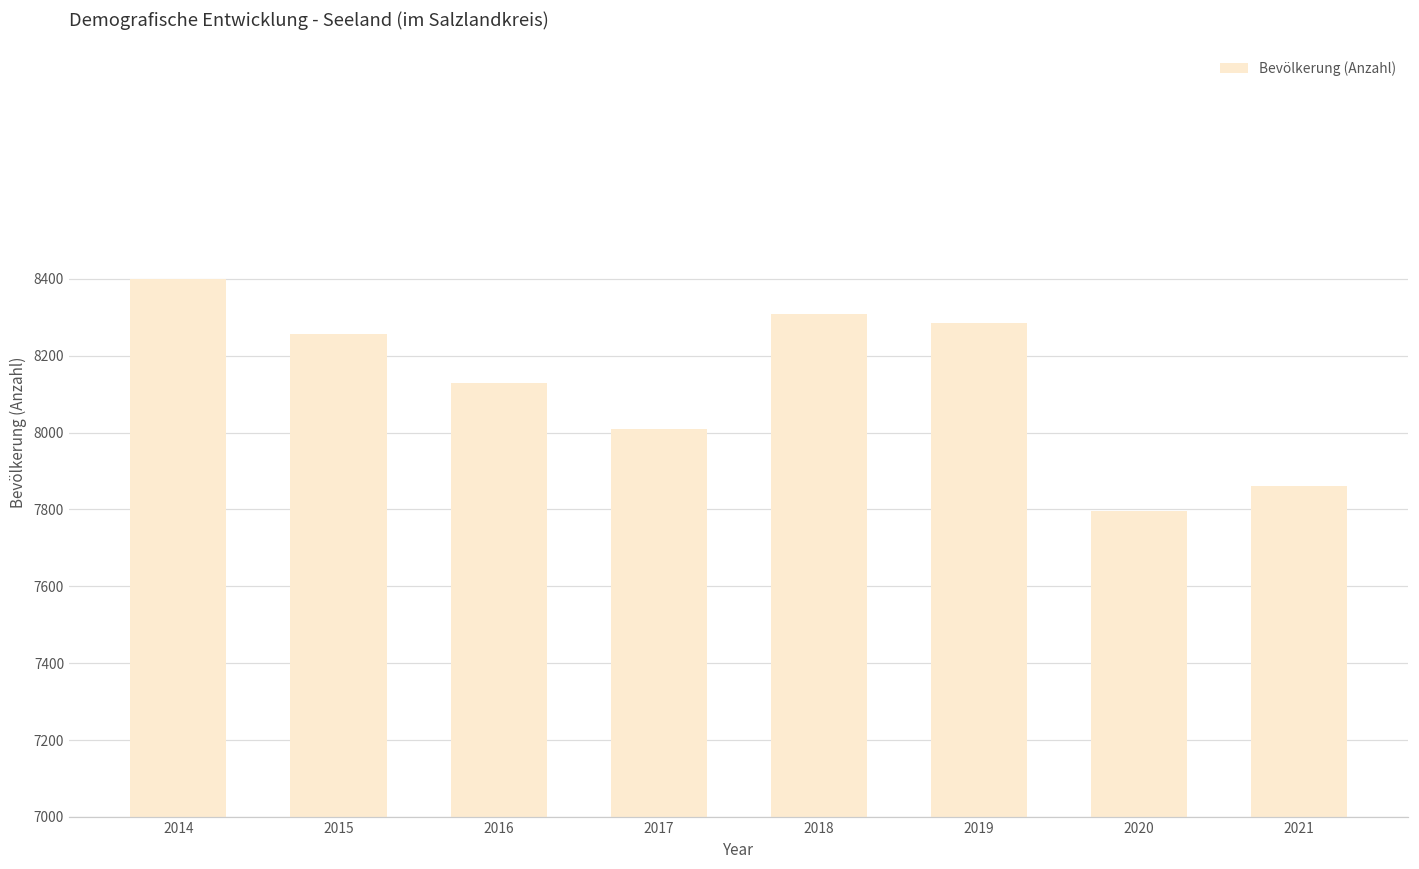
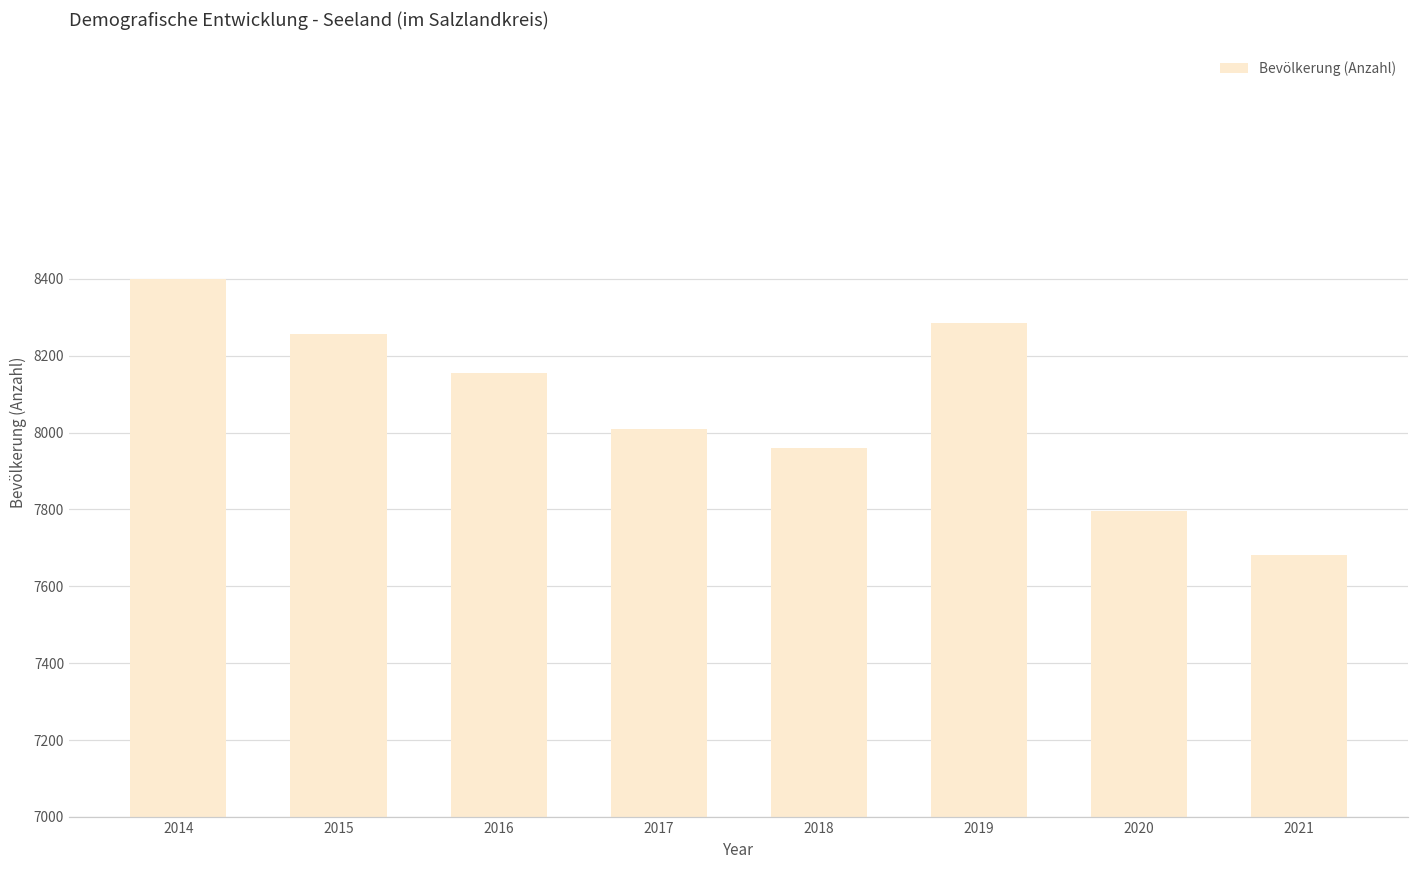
2016: 8130 -> 8150
2018: 8310 -> 7960
2021: 7860 -> 7680
